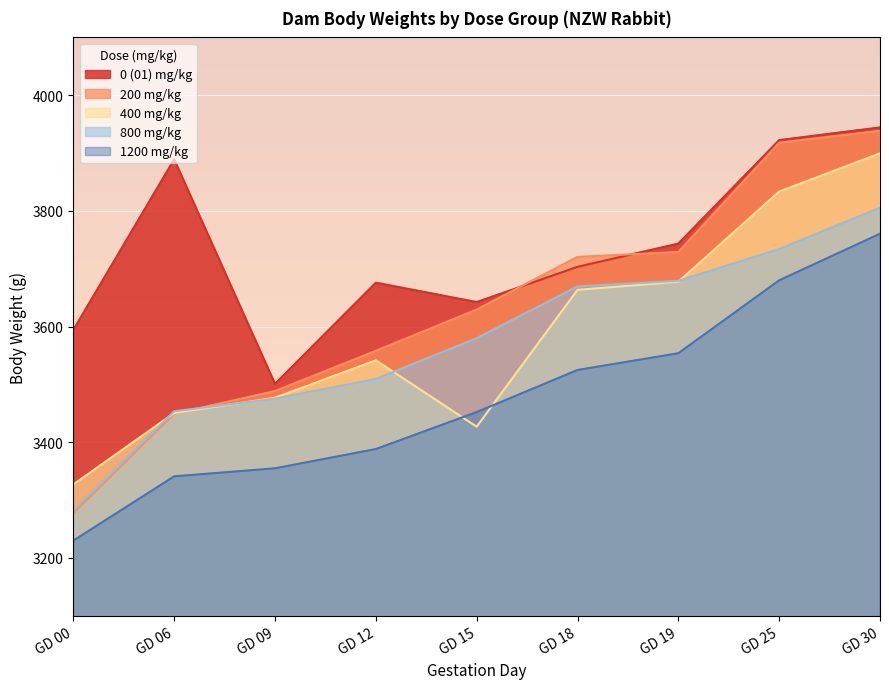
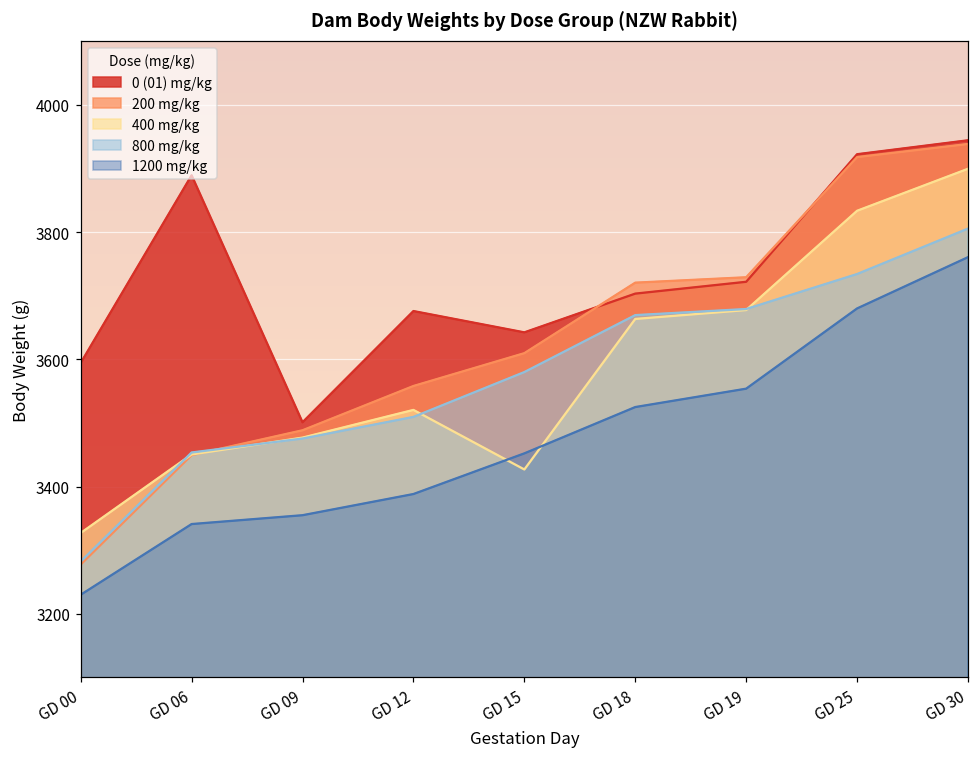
400 mg/kg, GD 12: 3540 -> 3520
200 mg/kg, GD 15: 3630 -> 3610
0 (01) mg/kg, GD 19: 3740 -> 3720
